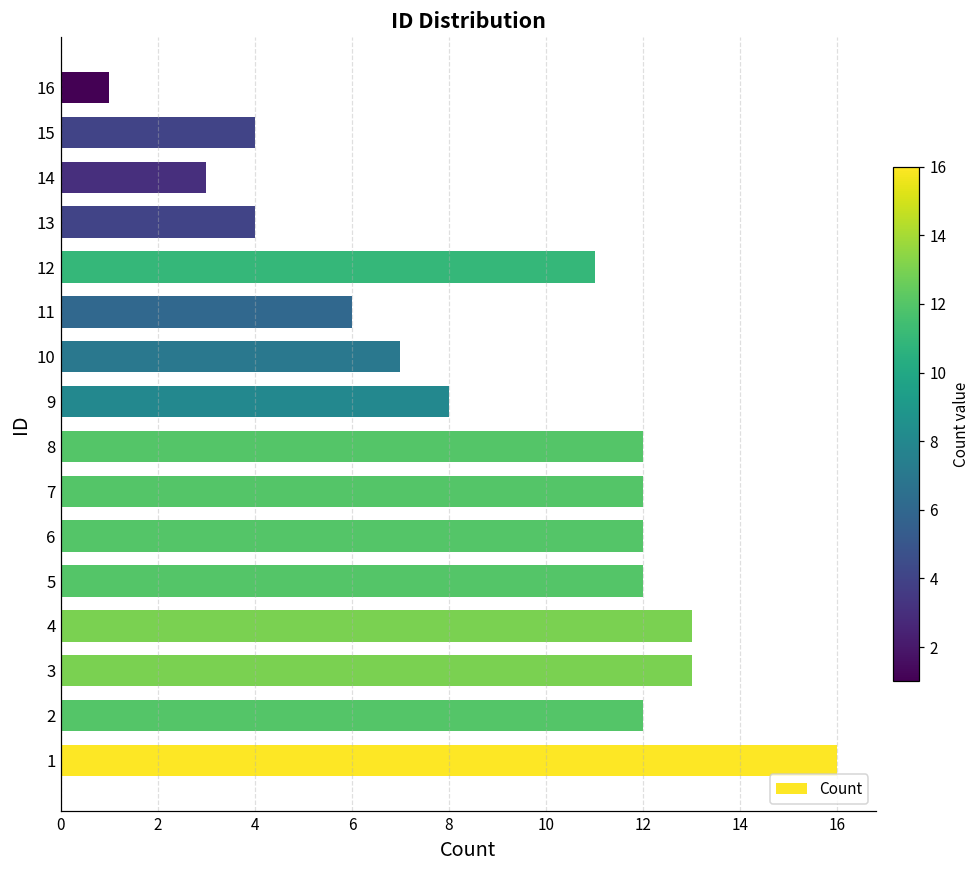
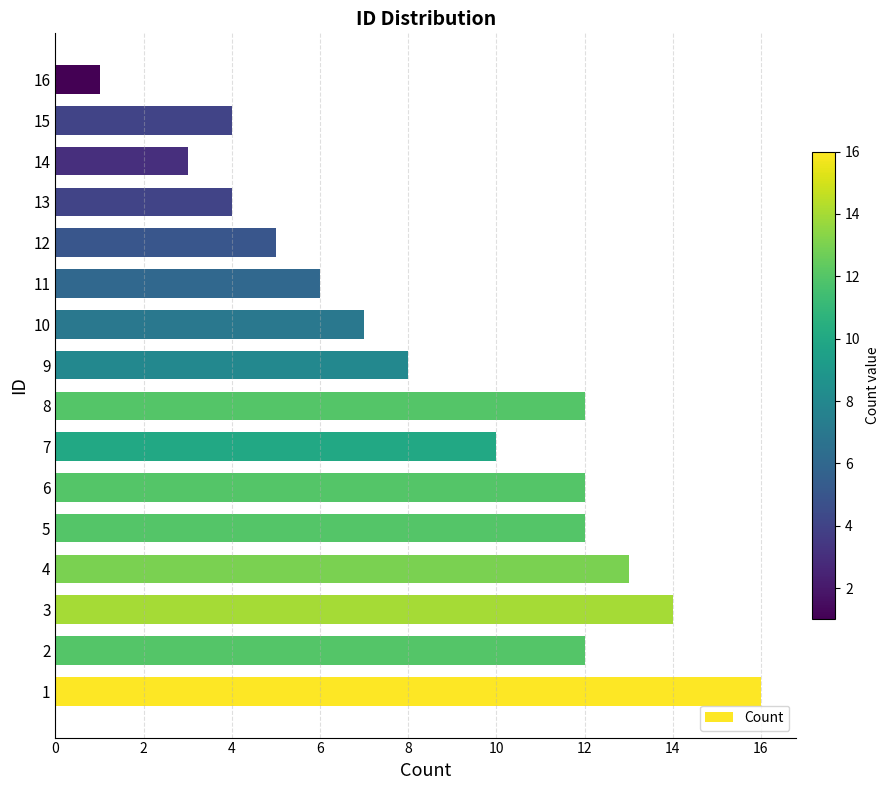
12: 11 -> 5
7: 12 -> 10
3: 13 -> 14
